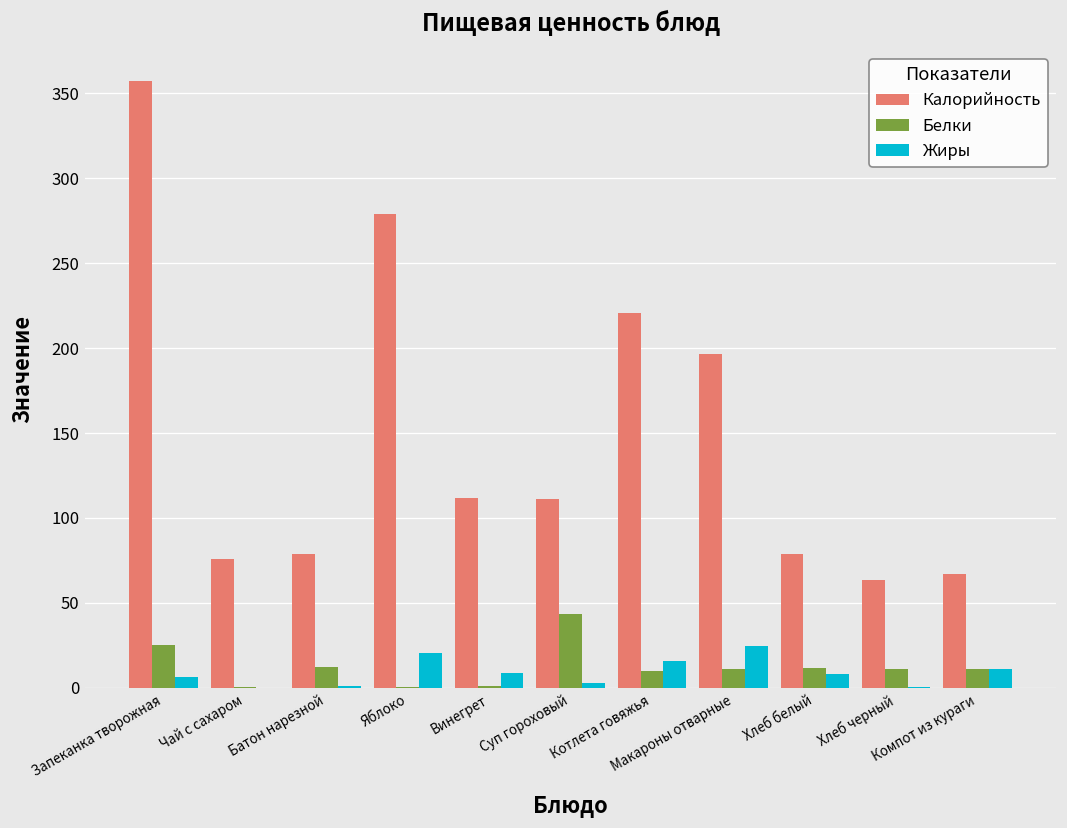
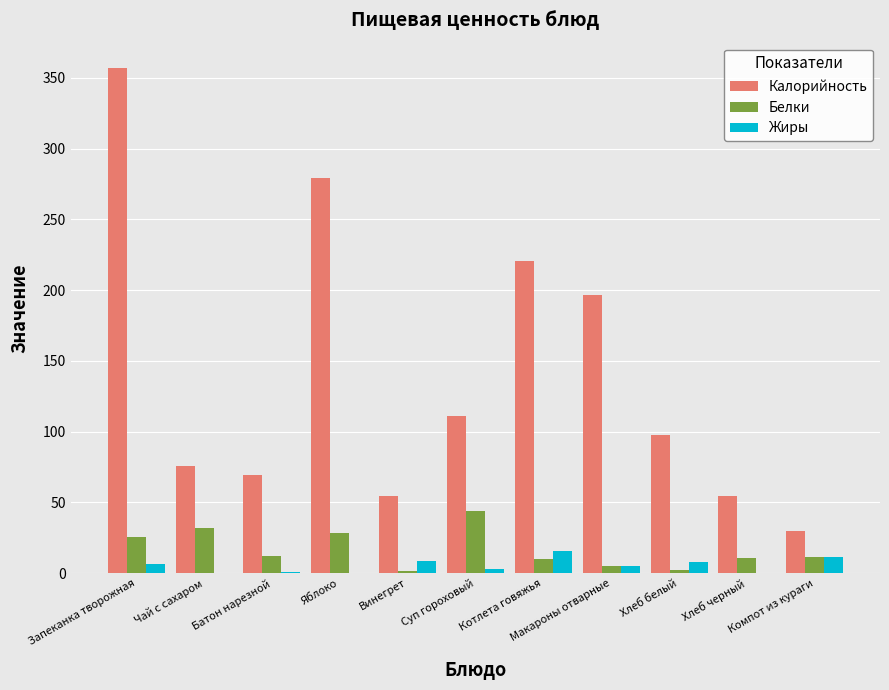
Белки, Чай с сахаром: 0 -> 32
Калорийность, Батон нарезной: 79 -> 69
Белки, Яблоко: 0 -> 29
Жиры, Яблоко: 20 -> 0
Калорийность, Винегрет: 112 -> 54
Белки, Макароны отварные: 11 -> 5
Жиры, Макароны отварные: 25 -> 5
Калорийность, Хлеб белый: 79 -> 97
Белки, Хлеб белый: 12 -> 2
Калорийность, Хлеб черный: 64 -> 54
Калорийность, Компот из кураги: 67 -> 30
